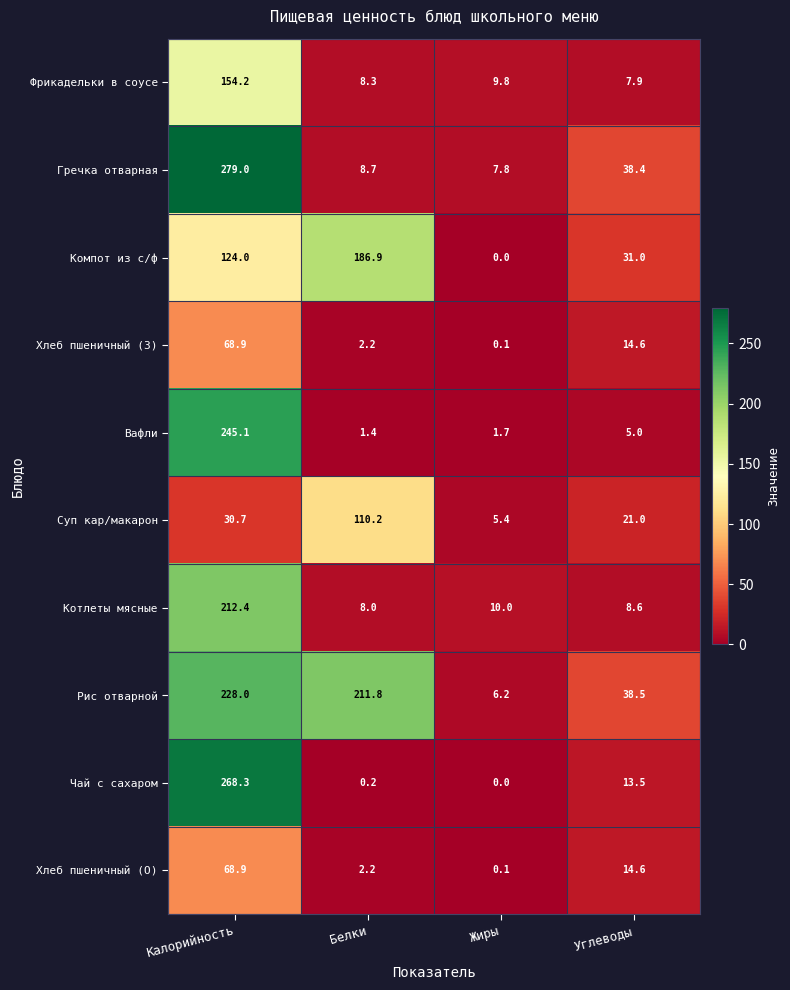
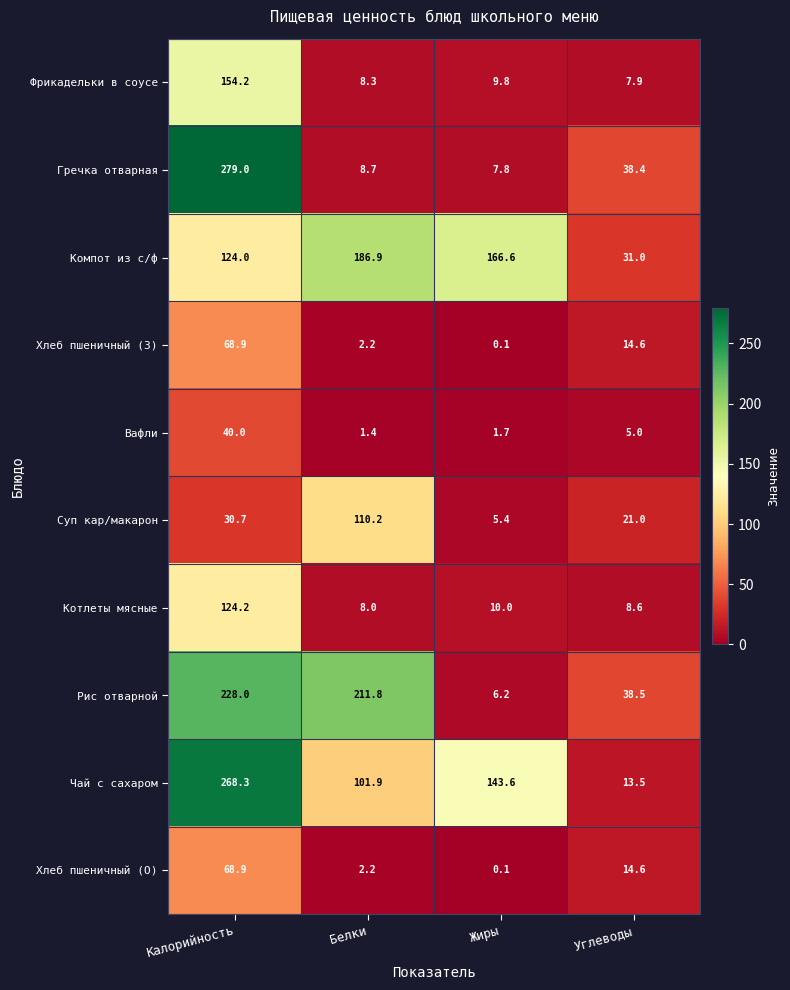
Компот из с/ф, Жиры: 0.0 -> 166.6
Вафли, Калорийность: 245.1 -> 40.0
Котлеты мясные, Калорийность: 212.4 -> 124.2
Чай с сахаром, Белки: 0.2 -> 101.9
Чай с сахаром, Жиры: 0.0 -> 143.6
